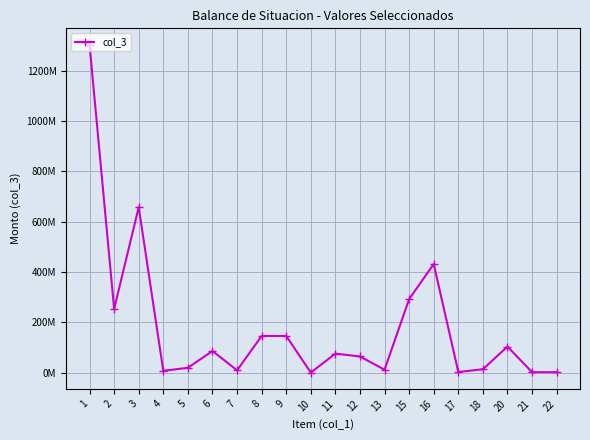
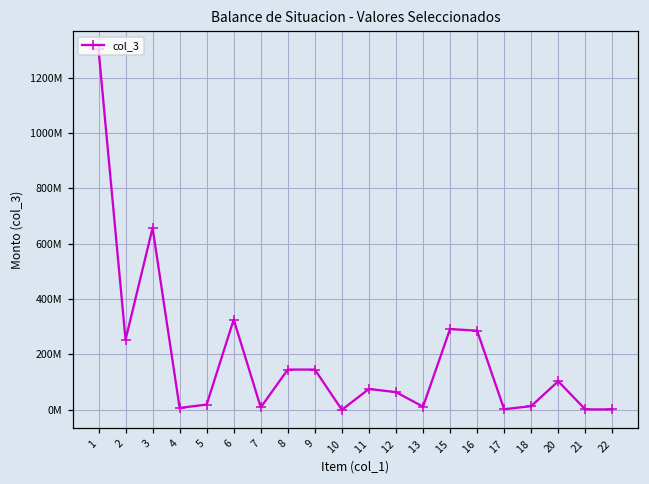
6: 90000000 -> 330000000
16: 430000000 -> 290000000
